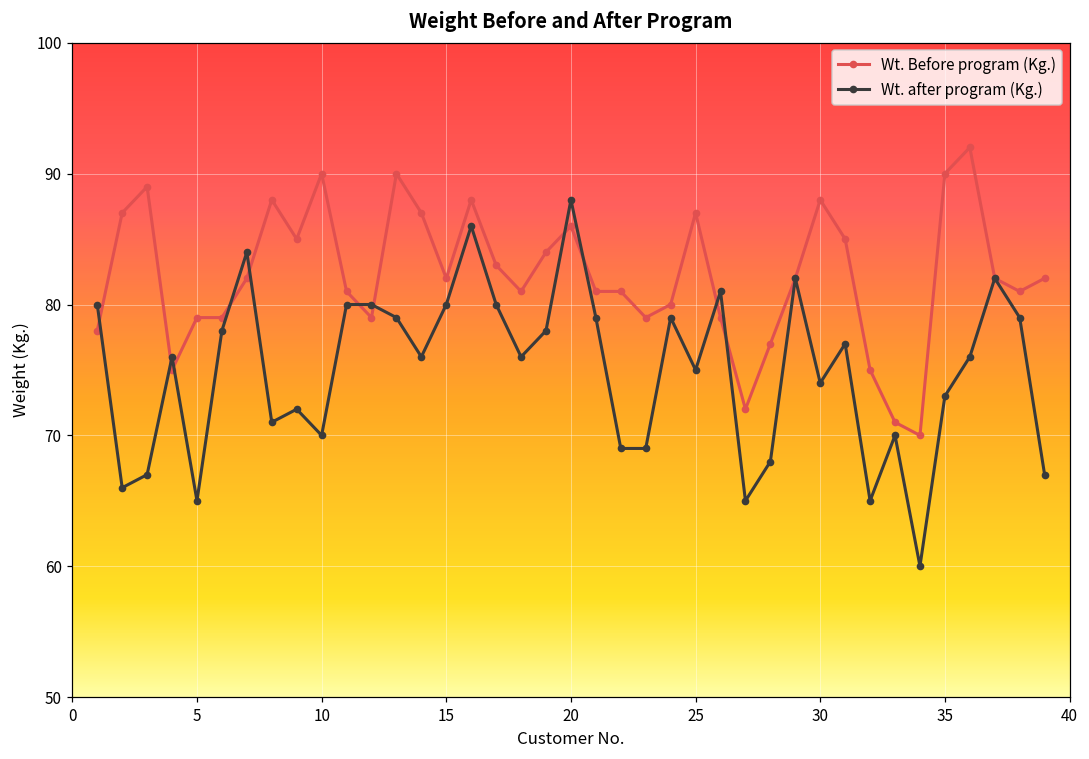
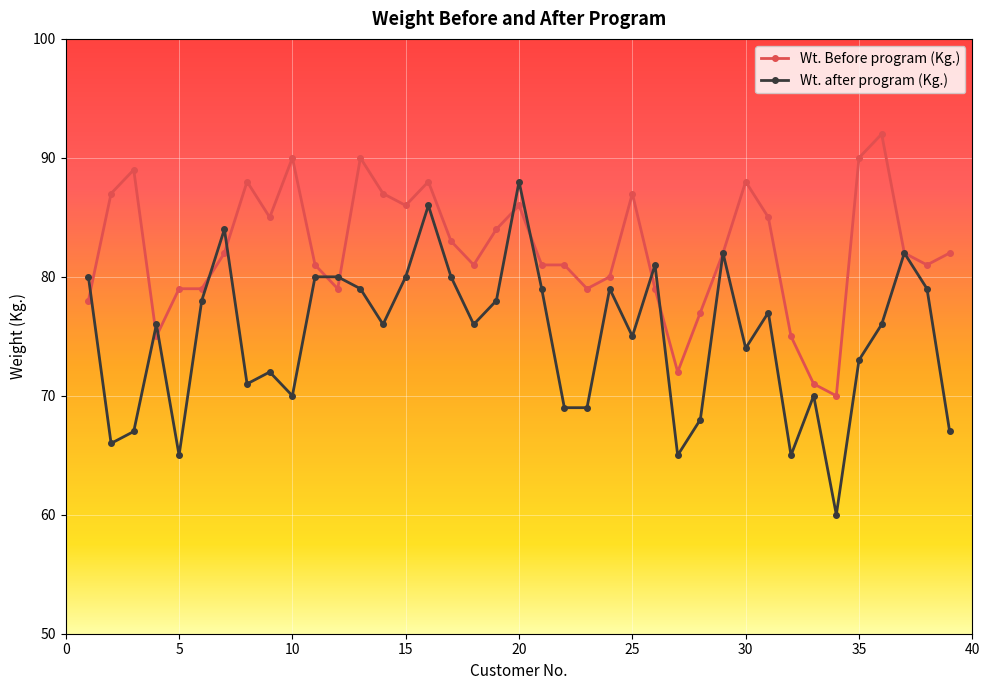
Wt. Before program (Kg.), 15: 82 -> 86
